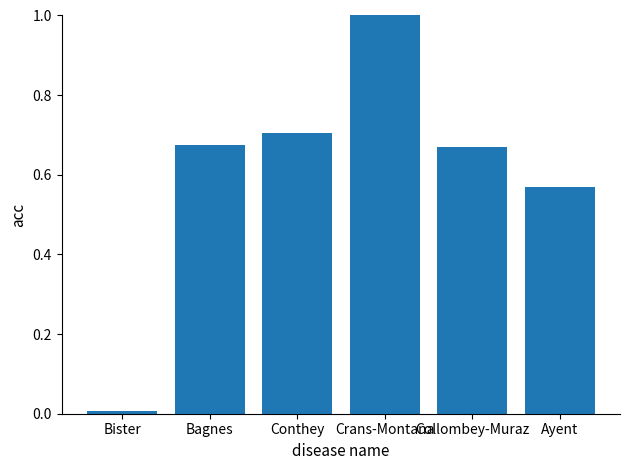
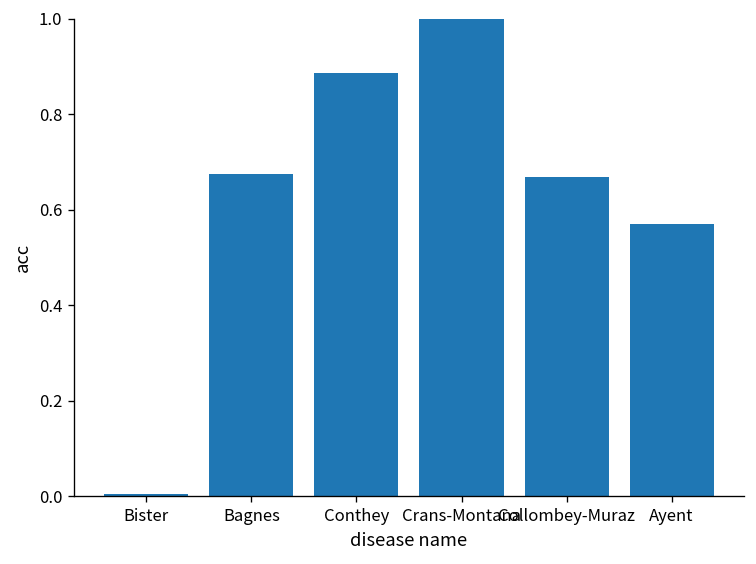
Conthey: 0.70 -> 0.89
